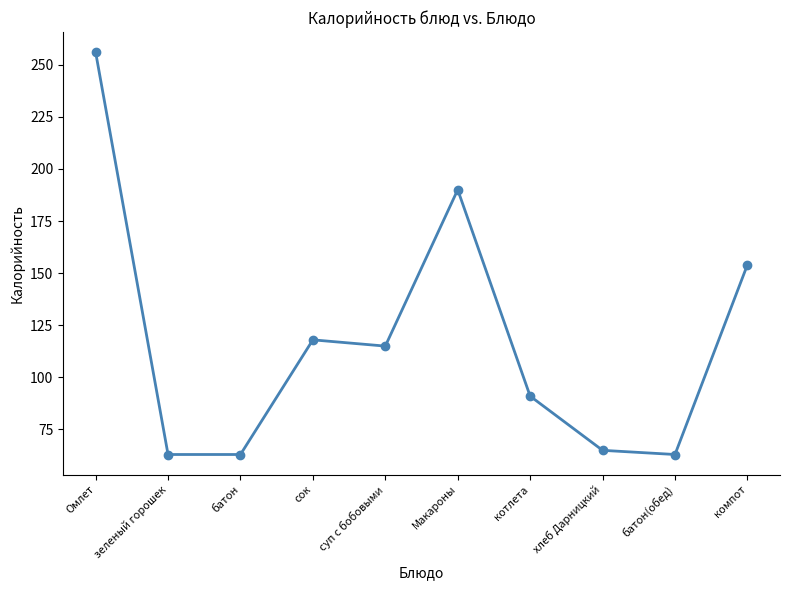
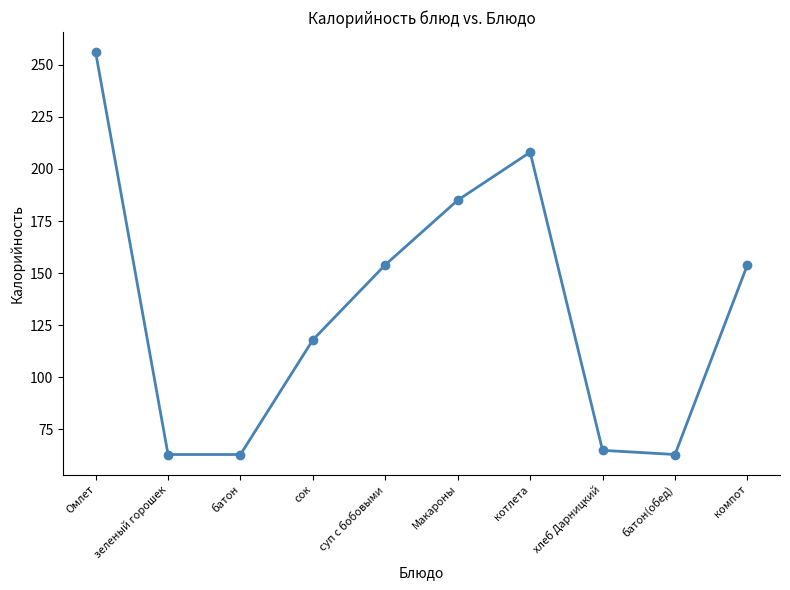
суп с бобовыми: 115 -> 154
Макароны: 190 -> 185
котлета: 91 -> 208
